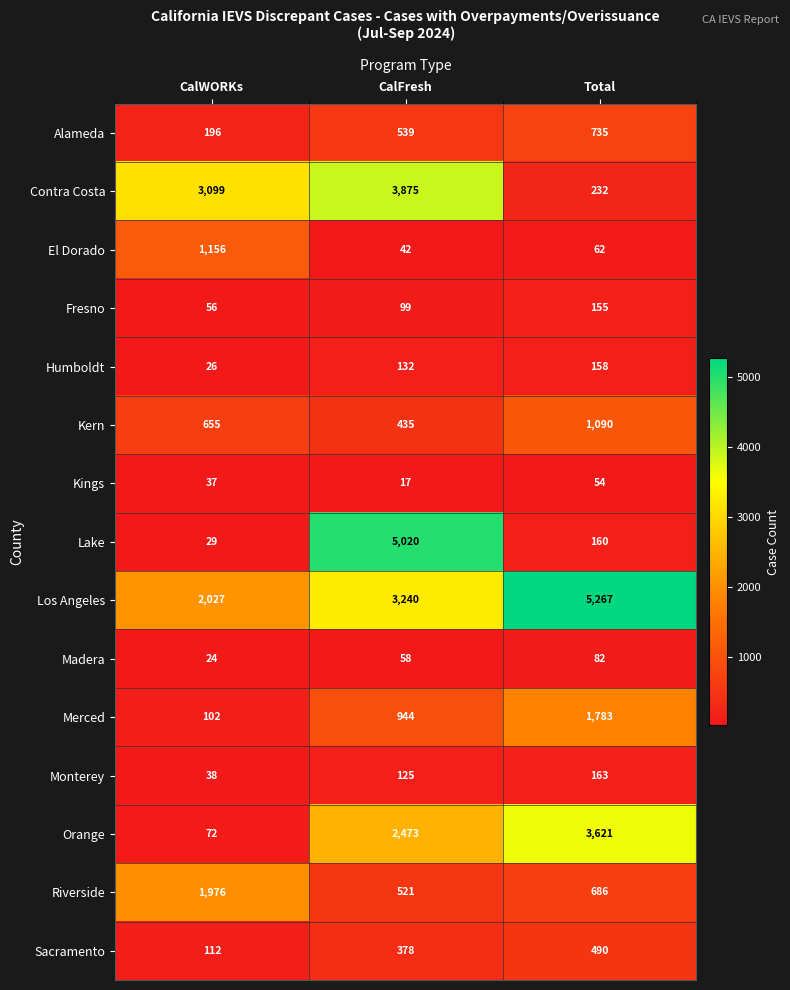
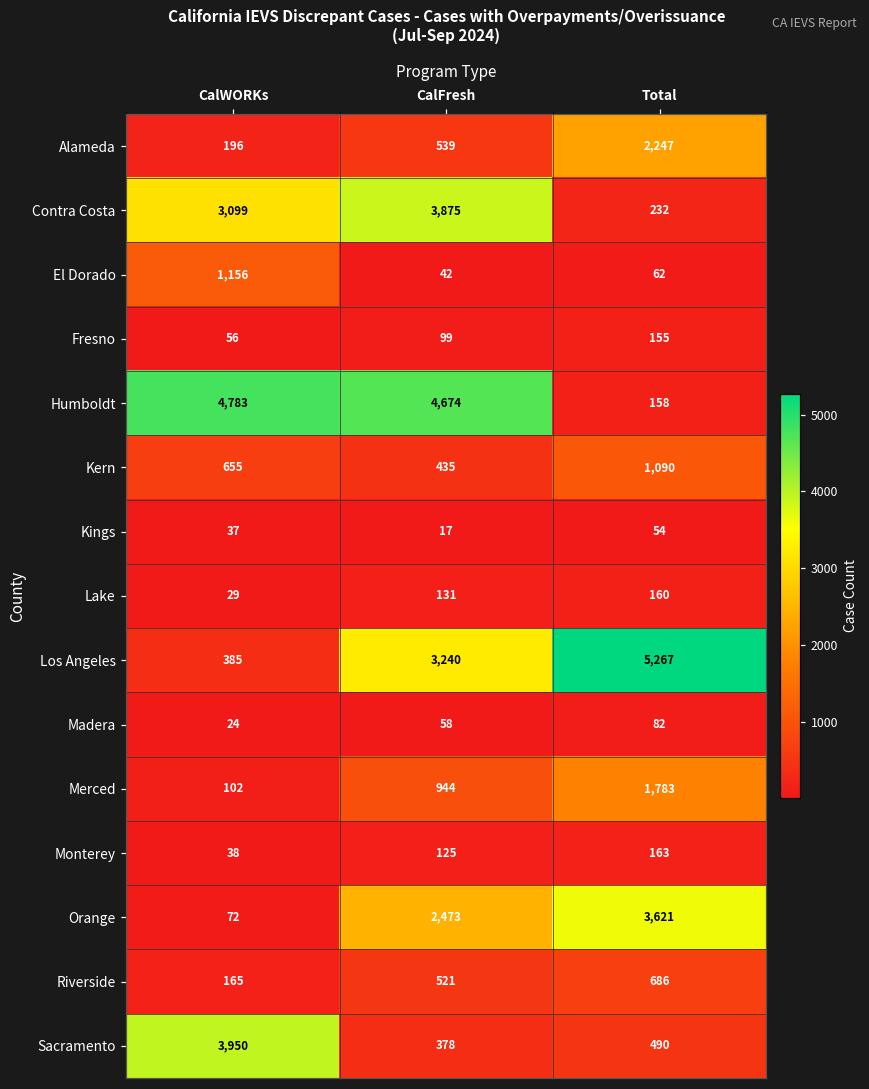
Alameda, Total: 735 -> 2,247
Humboldt, CalWORKs: 26 -> 4,783
Humboldt, CalFresh: 132 -> 4,674
Lake, CalFresh: 5,020 -> 131
Los Angeles, CalWORKs: 2,027 -> 385
Riverside, CalWORKs: 1,976 -> 165
Sacramento, CalWORKs: 112 -> 3,950
